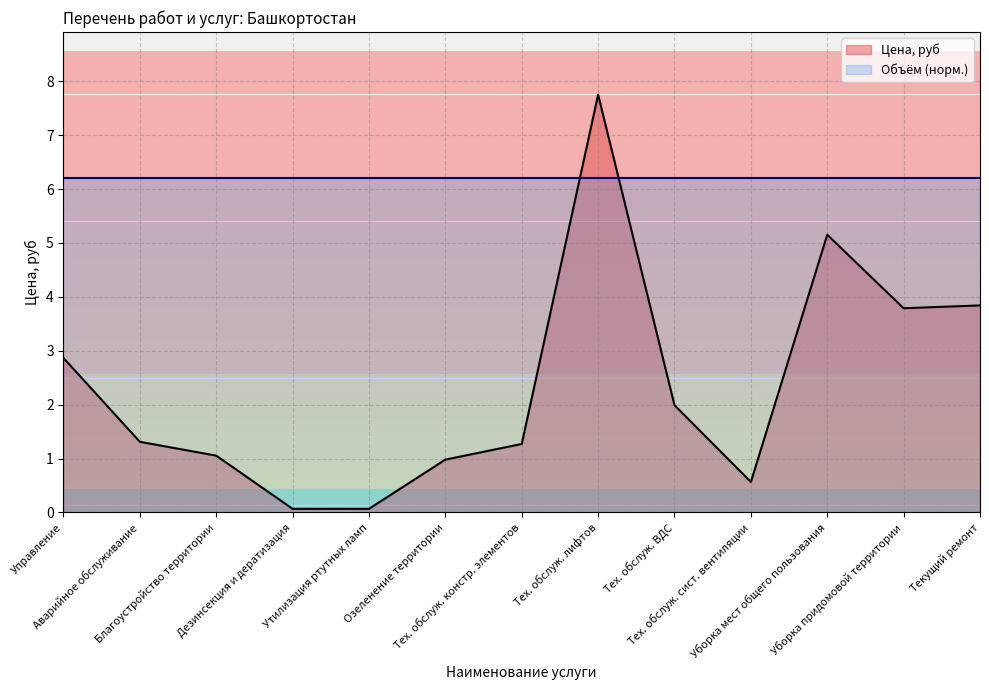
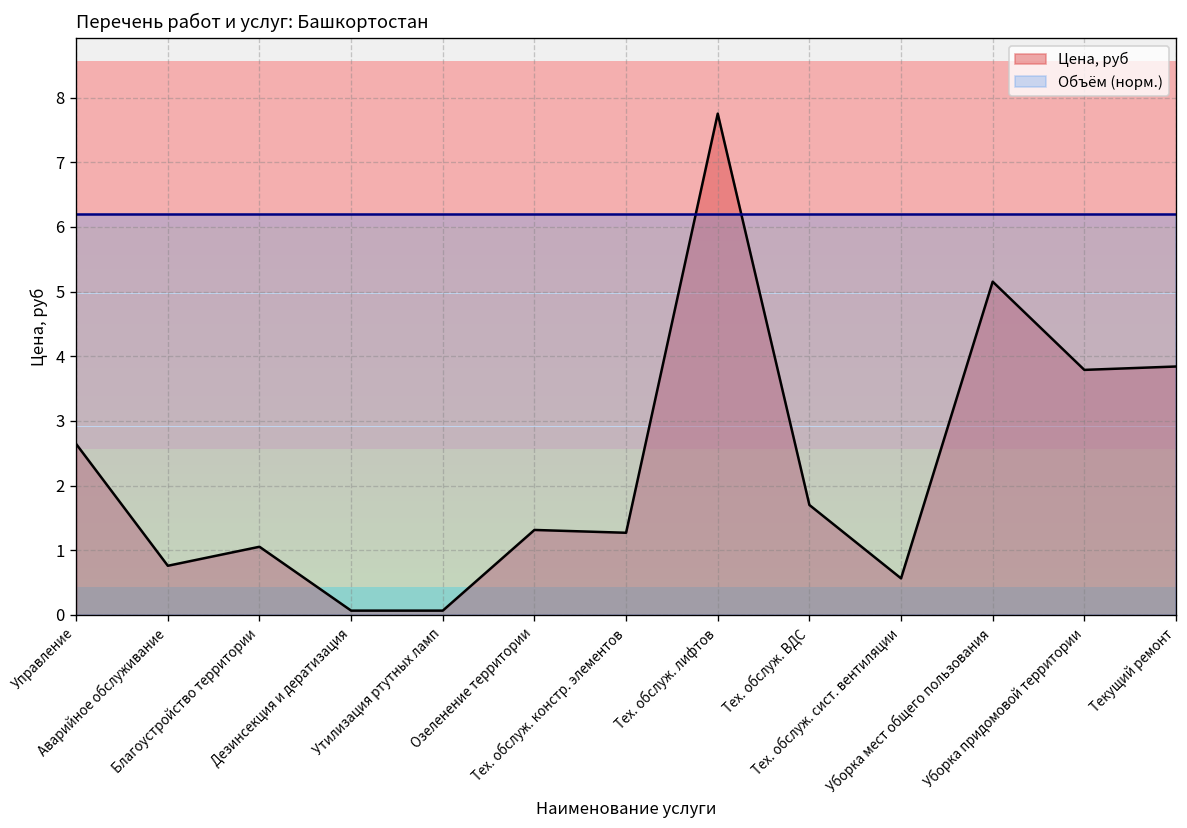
Цена, руб, Управление: 2.9 -> 2.6
Цена, руб, Аварийное обслуживание: 1.3 -> 0.8
Цена, руб, Озеленение территории: 1.0 -> 1.3
Цена, руб, Тех. обслуж. ВДС: 2.0 -> 1.7
